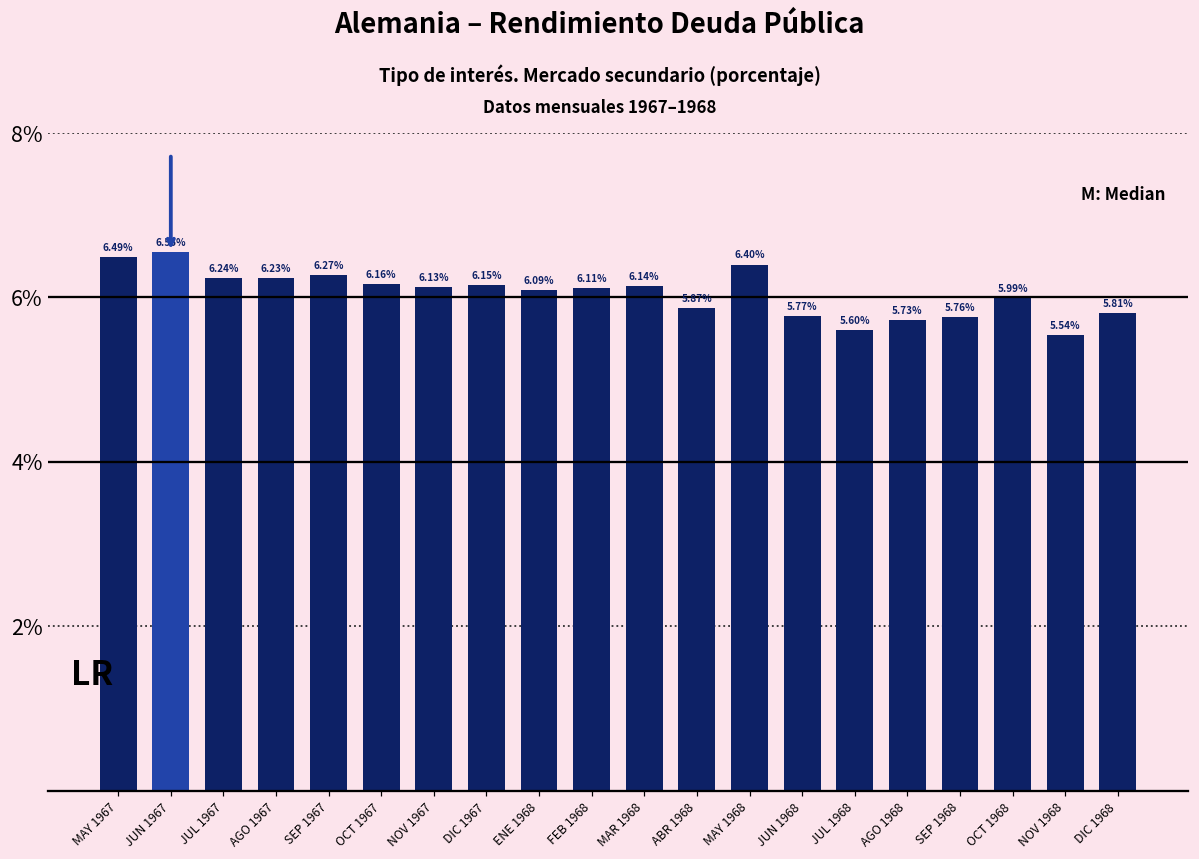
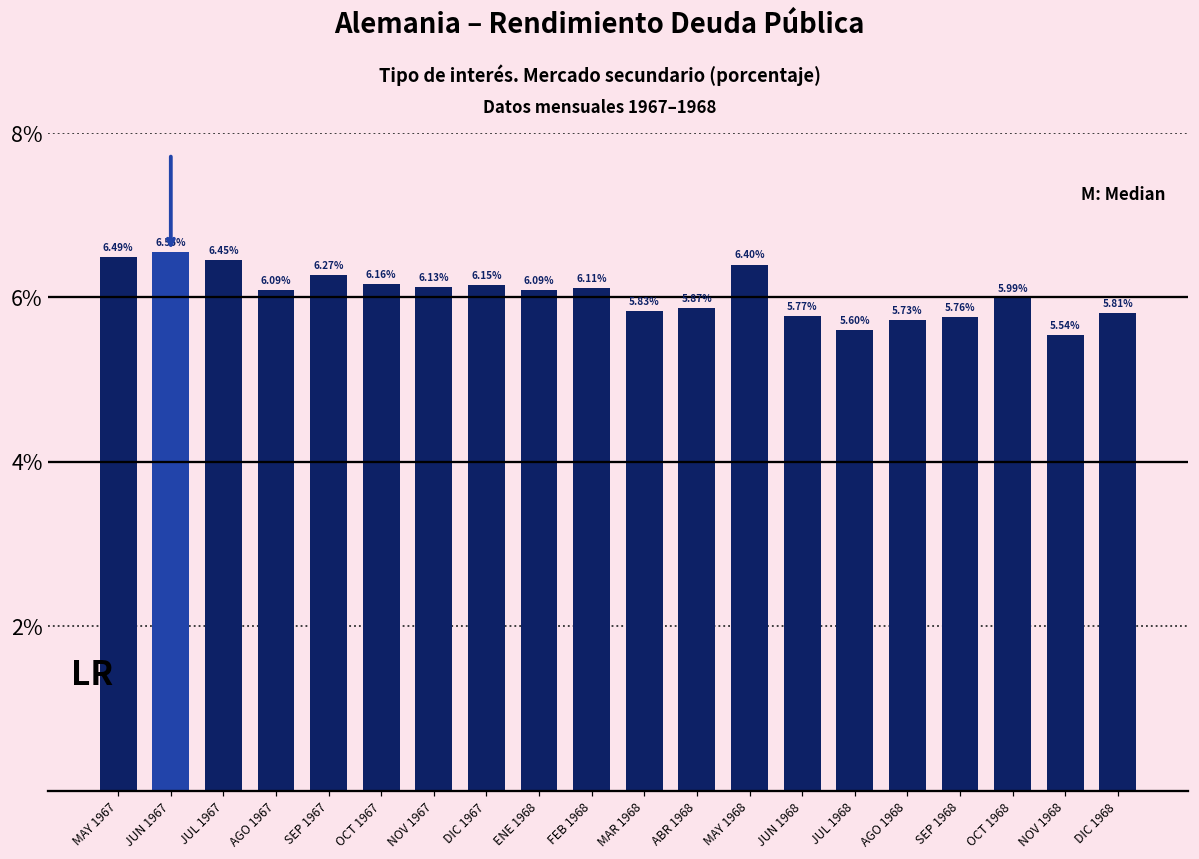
JUL 1967: 6.24% -> 6.45%
AGO 1967: 6.23% -> 6.09%
MAR 1968: 6.14% -> 5.83%
